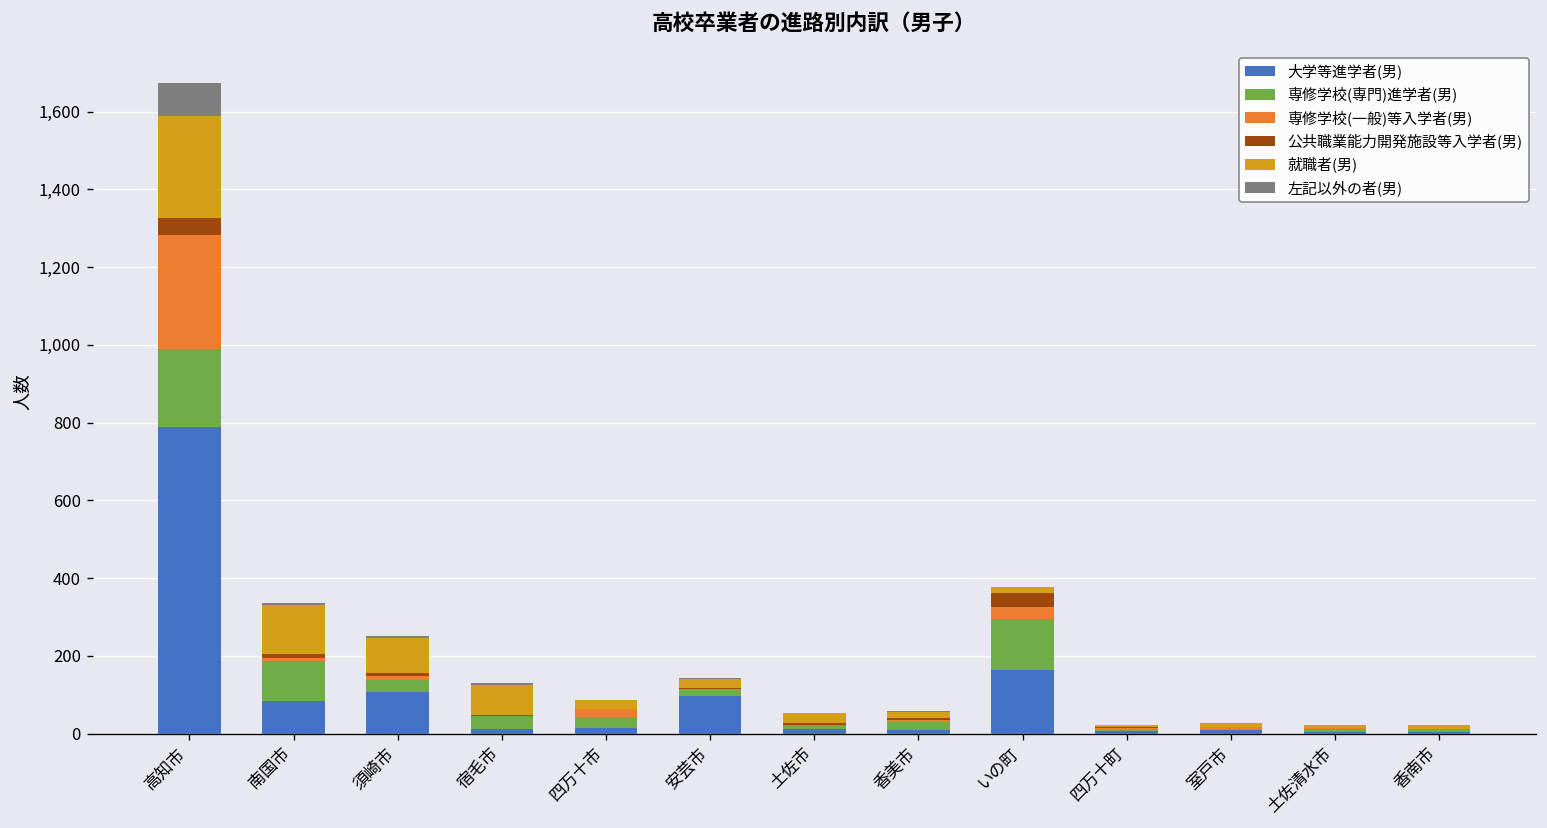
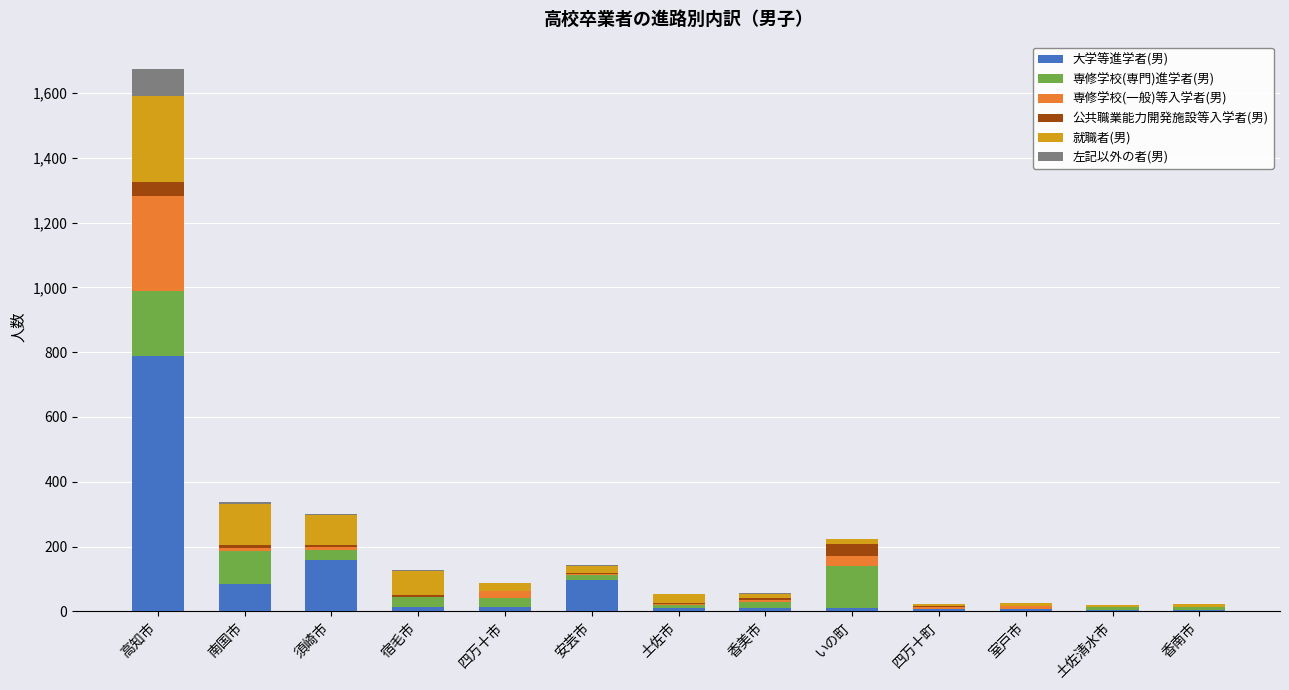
大学等進学者(男), 須崎市: 110 -> 160
大学等進学者(男), いの町: 160 -> 10
